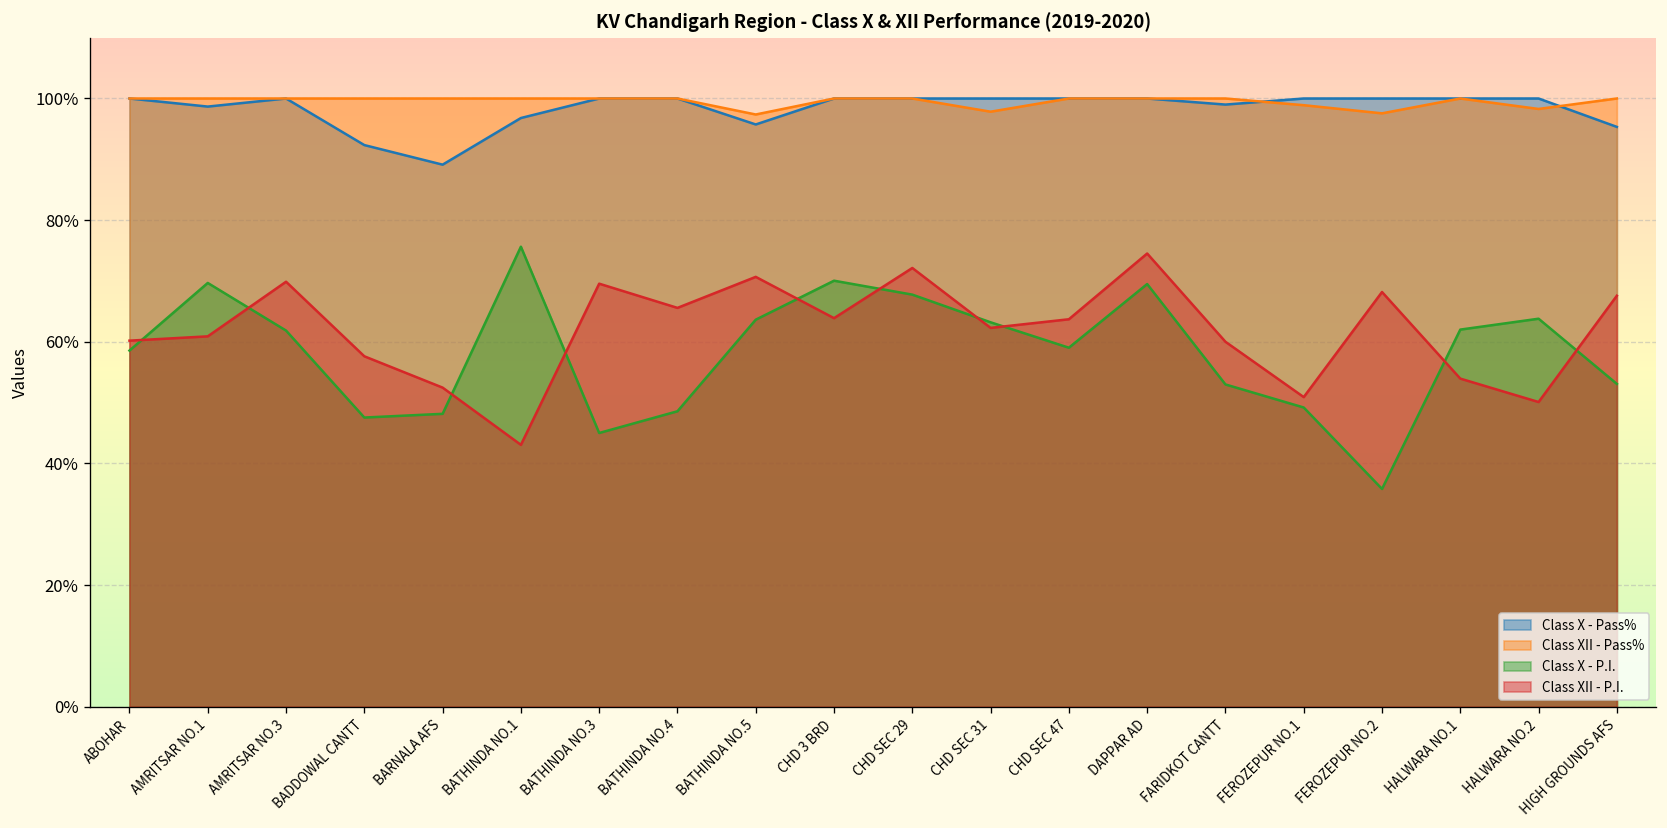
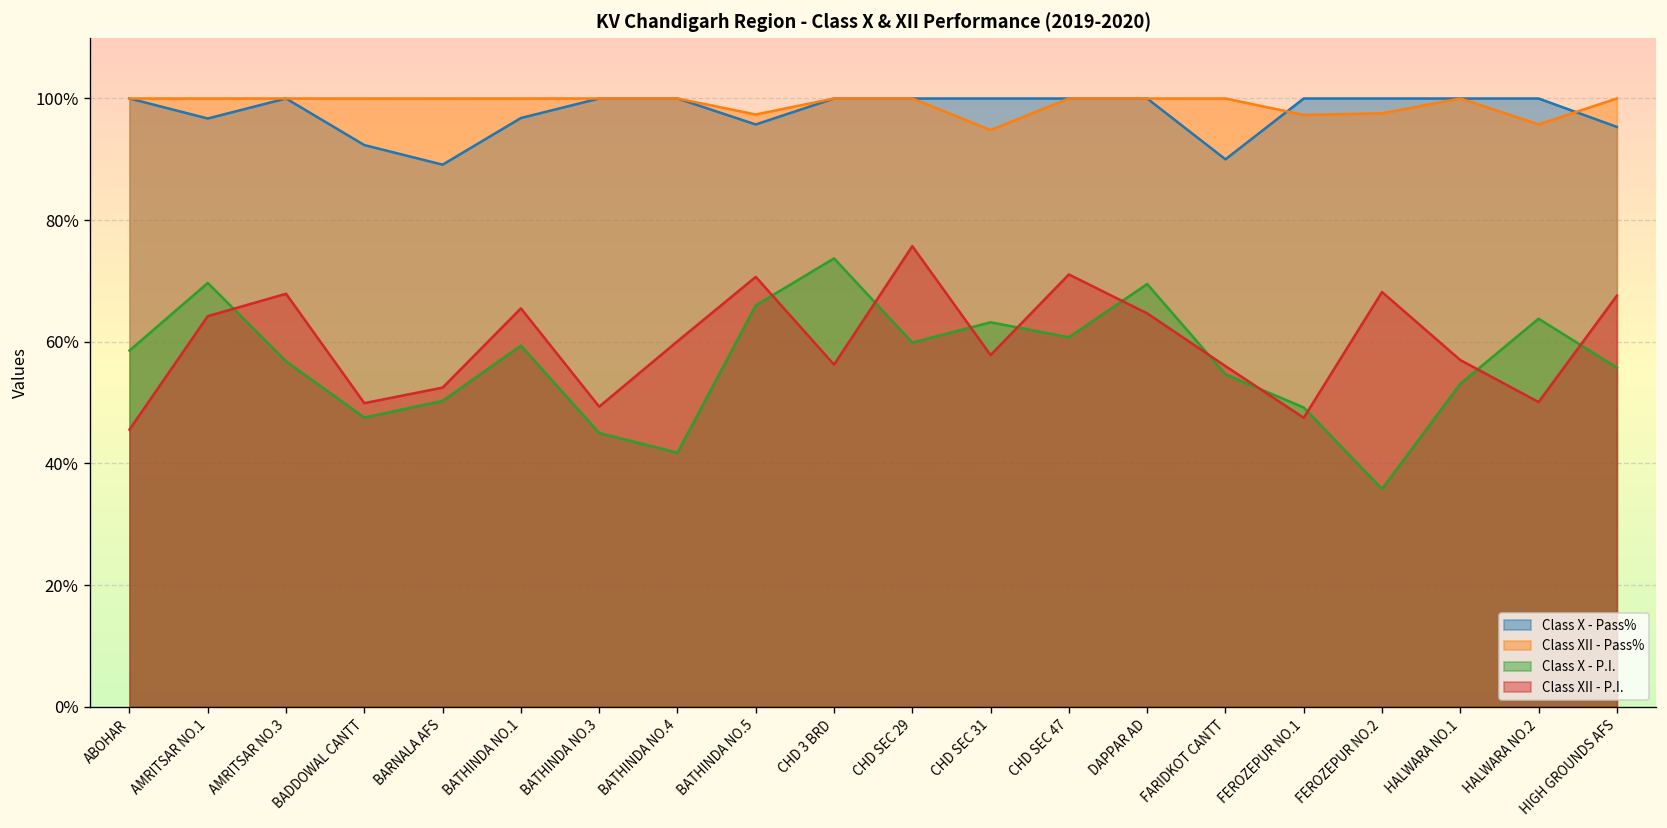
Class XII - P.I., ABOHAR: 60% -> 46%
Class X - Pass%, AMRITSAR NO.1: 99% -> 97%
Class XII - P.I., AMRITSAR NO.1: 61% -> 64%
Class X - P.I., AMRITSAR NO.3: 62% -> 57%
Class XII - P.I., AMRITSAR NO.3: 70% -> 68%
Class XII - P.I., BADDOWAL CANTT: 58% -> 50%
Class X - P.I., BARNALA AFS: 48% -> 50%
Class X - P.I., BATHINDA NO.1: 76% -> 59%
Class XII - P.I., BATHINDA NO.1: 43% -> 65%
Class XII - P.I., BATHINDA NO.3: 70% -> 49%
Class X - P.I., BATHINDA NO.4: 49% -> 42%
Class XII - P.I., BATHINDA NO.4: 66% -> 60%
Class X - P.I., BATHINDA NO.5: 64% -> 66%
Class X - P.I., CHD 3 BRD: 70% -> 74%
Class XII - P.I., CHD 3 BRD: 64% -> 56%
Class X - P.I., CHD SEC 29: 68% -> 60%
Class XII - P.I., CHD SEC 29: 72% -> 76%
Class XII - Pass%, CHD SEC 31: 98% -> 95%
Class XII - P.I., CHD SEC 31: 62% -> 58%
Class X - P.I., CHD SEC 47: 59% -> 61%
Class XII - P.I., CHD SEC 47: 64% -> 71%
Class XII - P.I., DAPPAR AD: 75% -> 65%
Class X - Pass%, FARIDKOT CANTT: 99% -> 90%
Class X - P.I., FARIDKOT CANTT: 53% -> 55%
Class XII - P.I., FARIDKOT CANTT: 60% -> 56%
Class XII - Pass%, FEROZEPUR NO.1: 99% -> 97%
Class XII - P.I., FEROZEPUR NO.1: 51% -> 48%
Class X - P.I., HALWARA NO.1: 62% -> 53%
Class XII - P.I., HALWARA NO.1: 54% -> 57%
Class XII - Pass%, HALWARA NO.2: 98% -> 96%
Class X - P.I., HIGH GROUNDS AFS: 53% -> 56%
